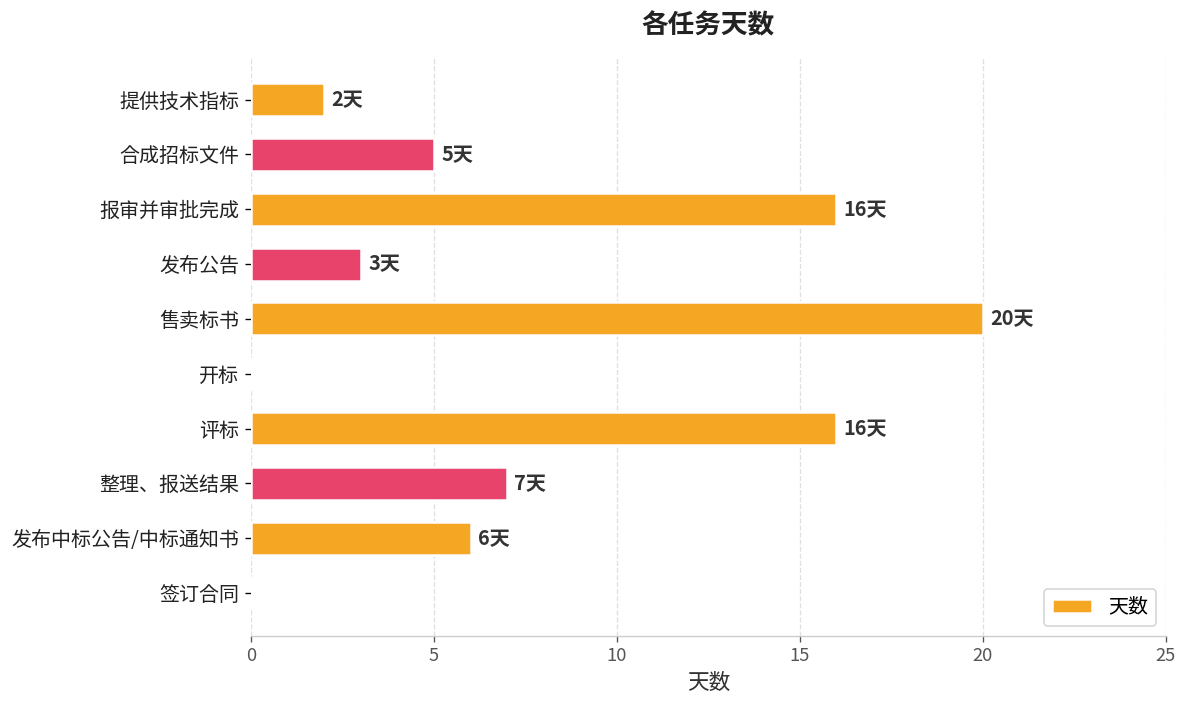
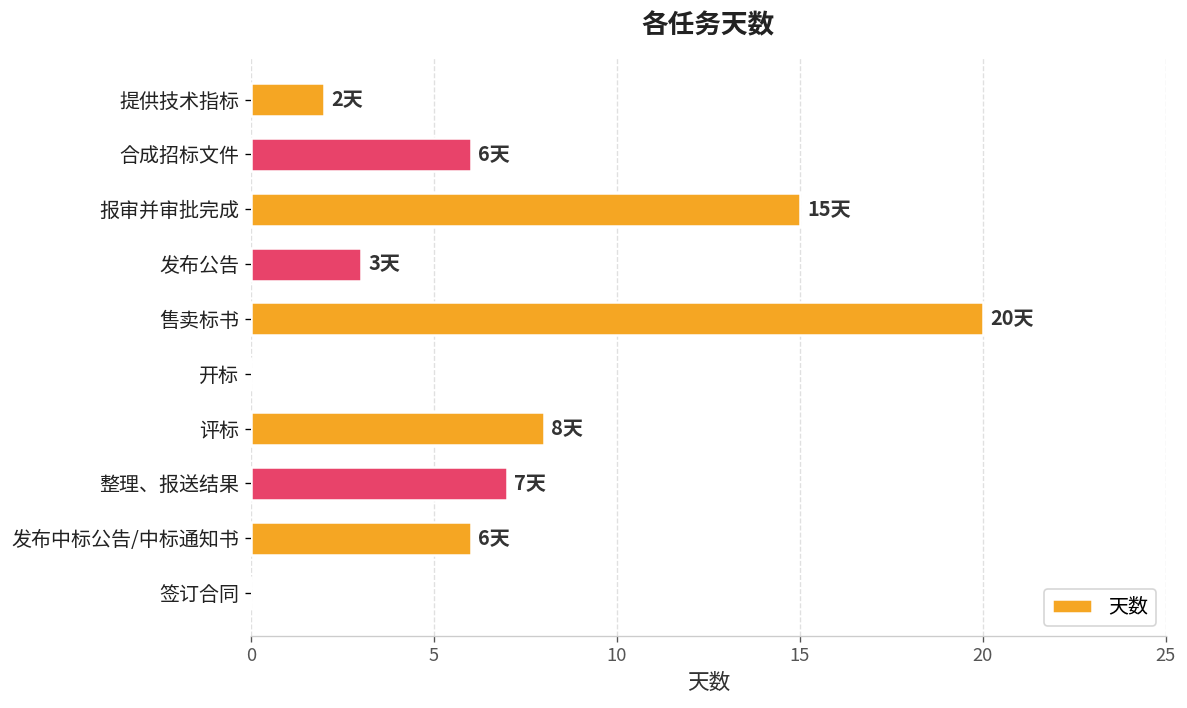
合成招标文件: 5天 -> 6天
报审并审批完成: 16天 -> 15天
评标: 16天 -> 8天
